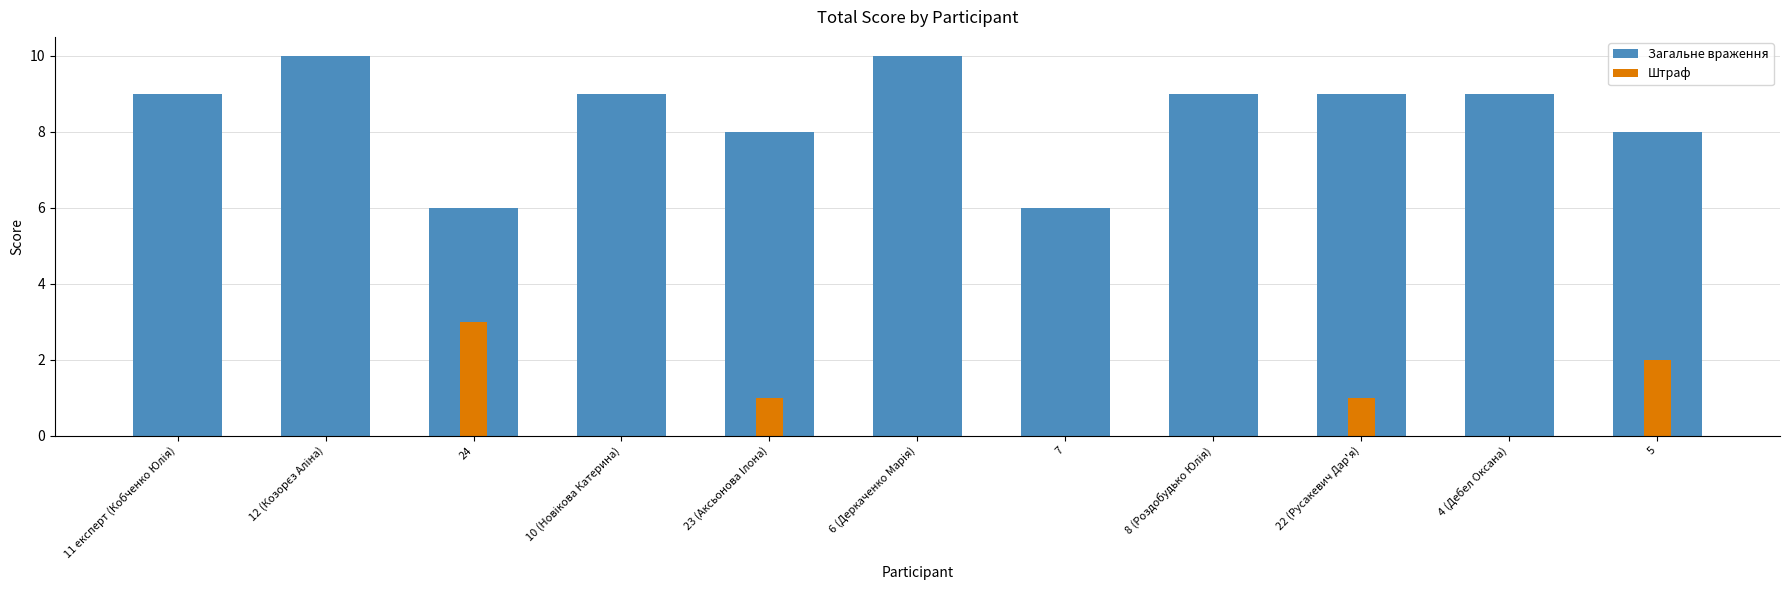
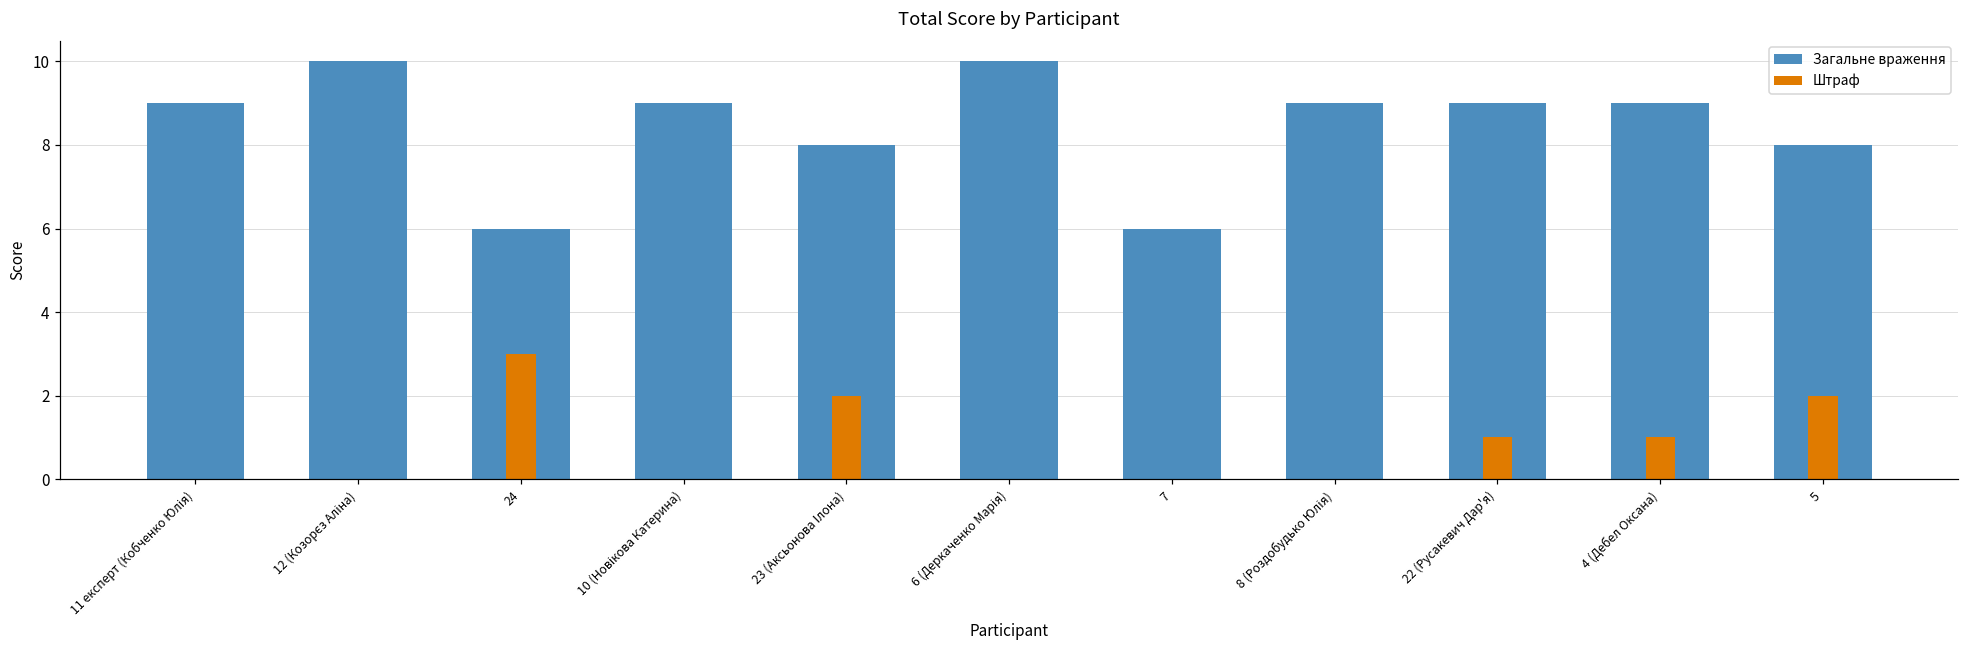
Штраф, 23 (Аксьонова Ілона): 1 -> 2
Штраф, 4 (Дебел Оксана): 0 -> 1
